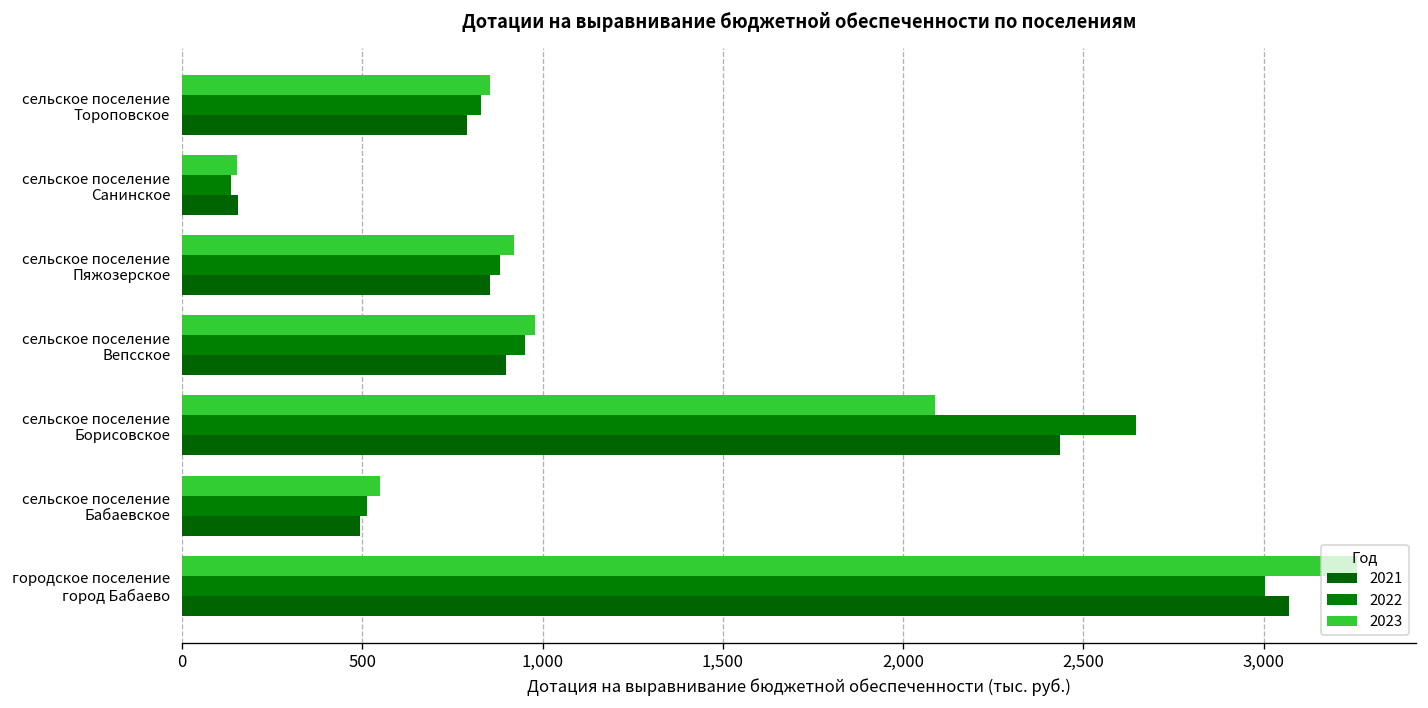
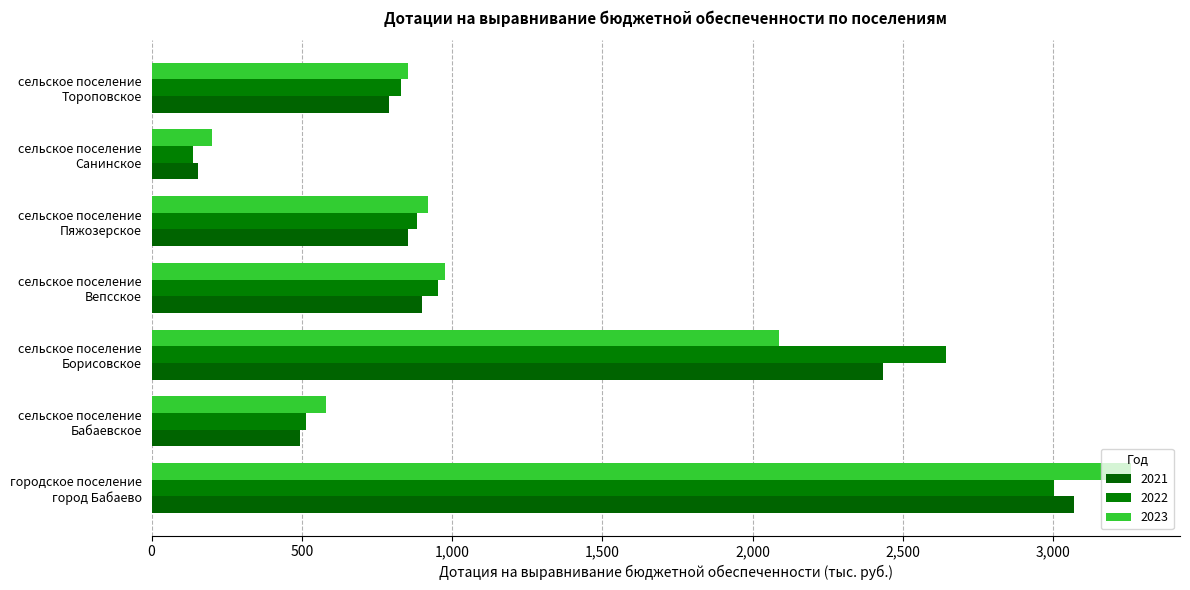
2023, сельское поселение Санинское: 150 -> 200
2023, сельское поселение Бабаевское: 550 -> 580
